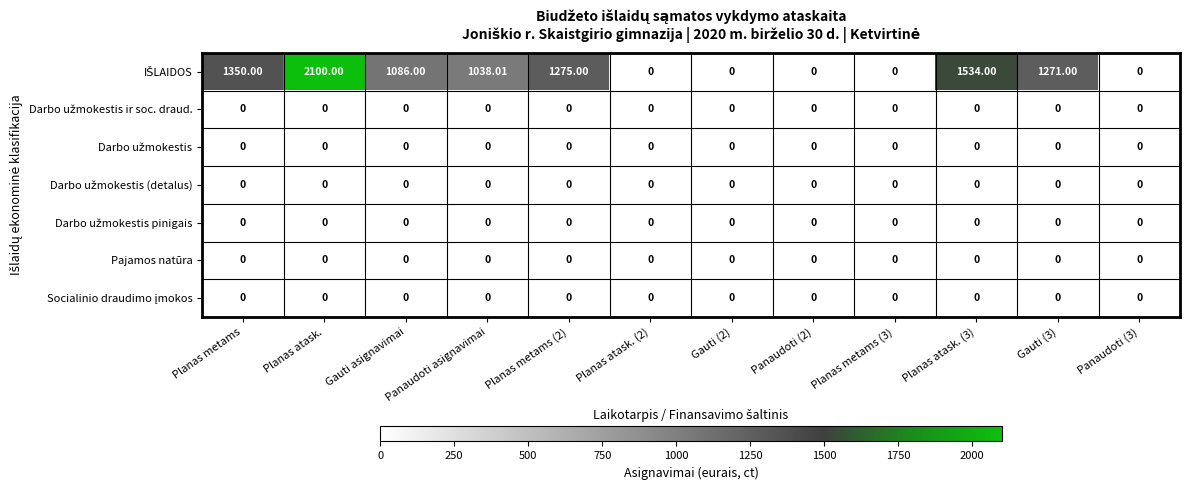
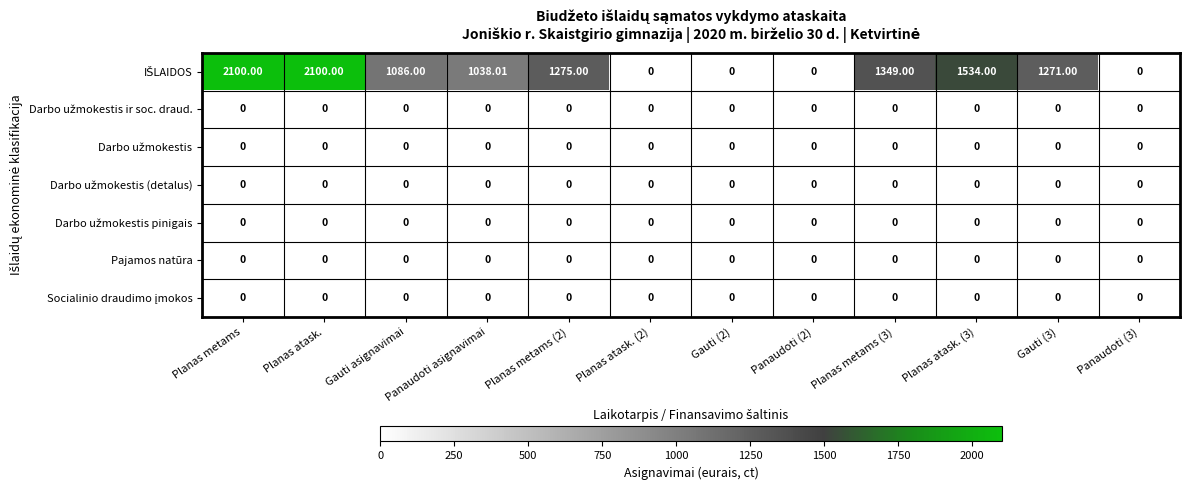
IŠLAIDOS, Planas metams: 1350.00 -> 2100.00
IŠLAIDOS, Planas metams (3): 0 -> 1349.00
